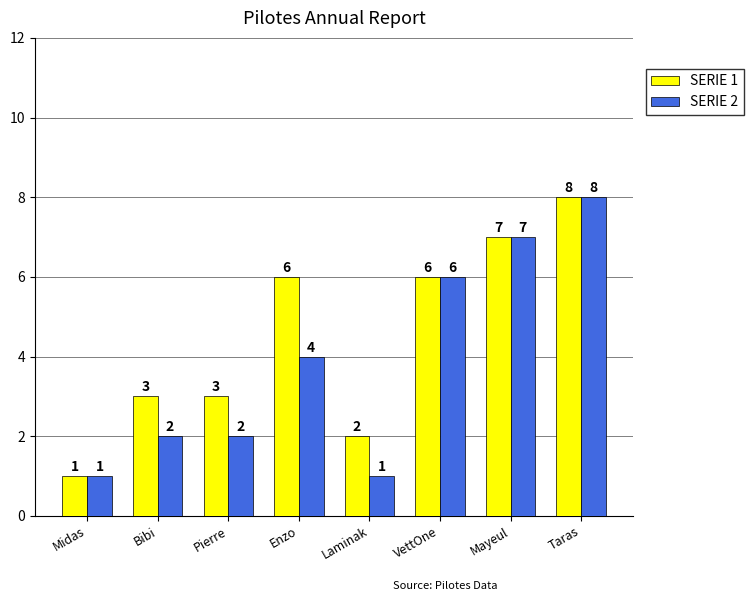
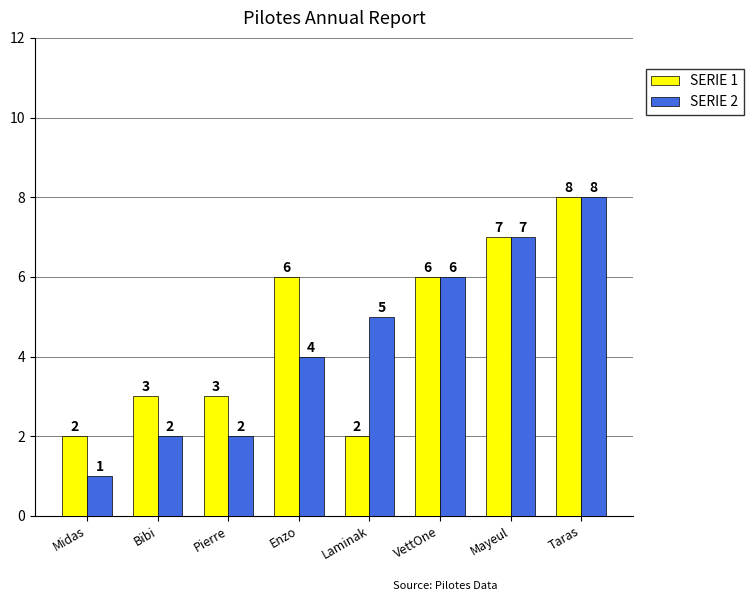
SERIE 1, Midas: 1 -> 2
SERIE 2, Laminak: 1 -> 5
